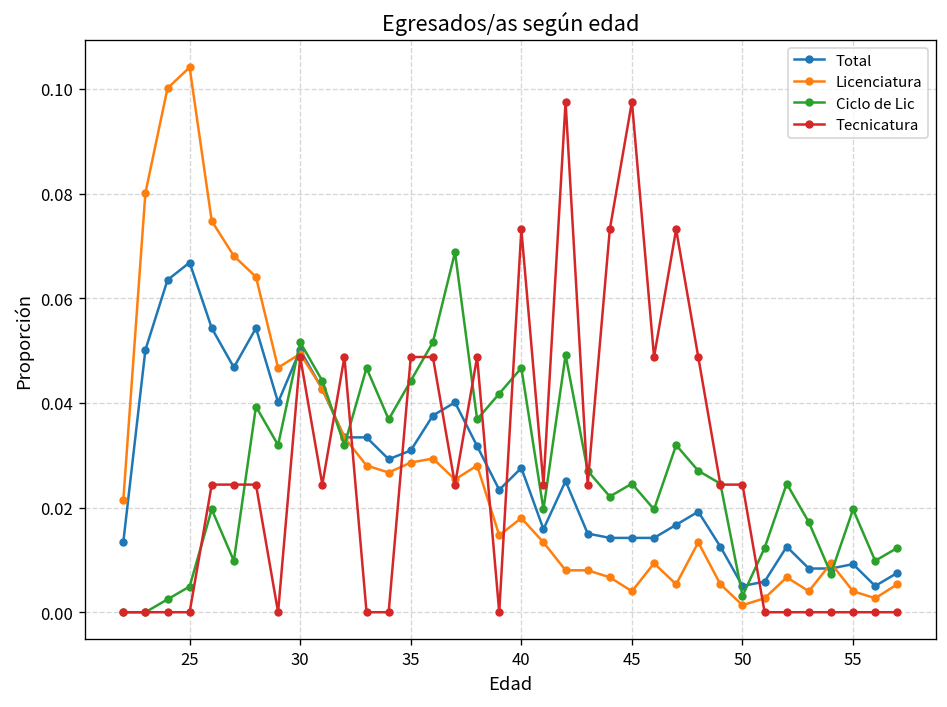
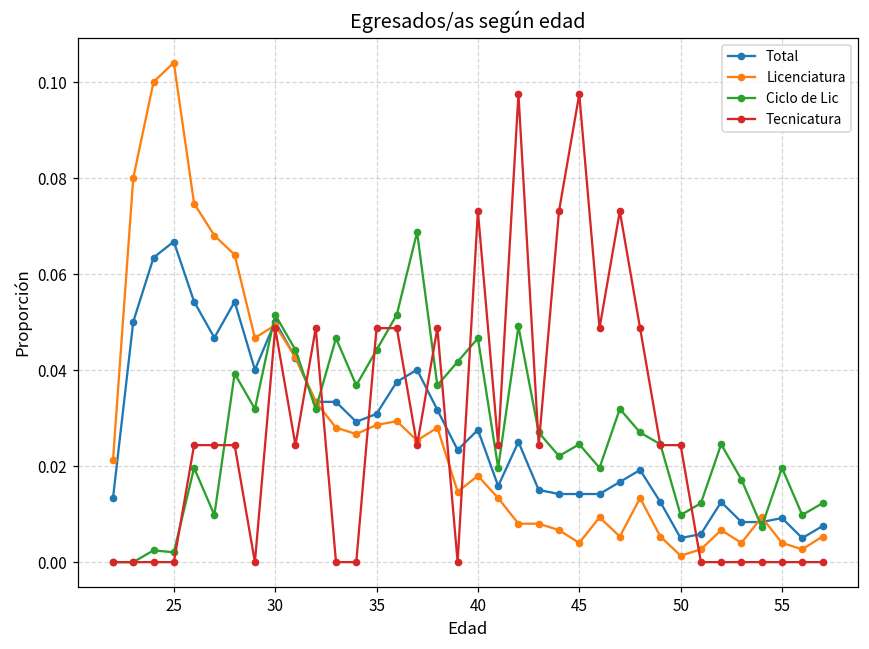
Ciclo de Lic, 25: 0.005 -> 0.002
Ciclo de Lic, 50: 0.003 -> 0.010
